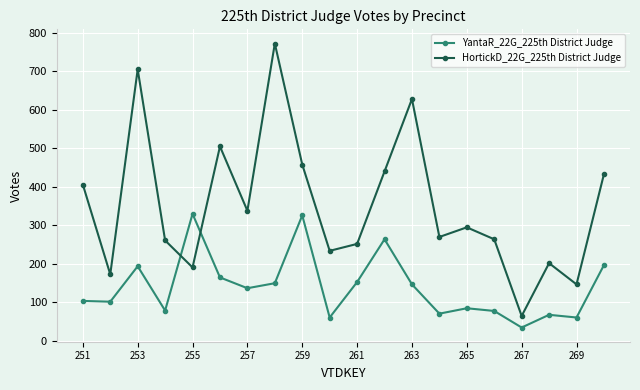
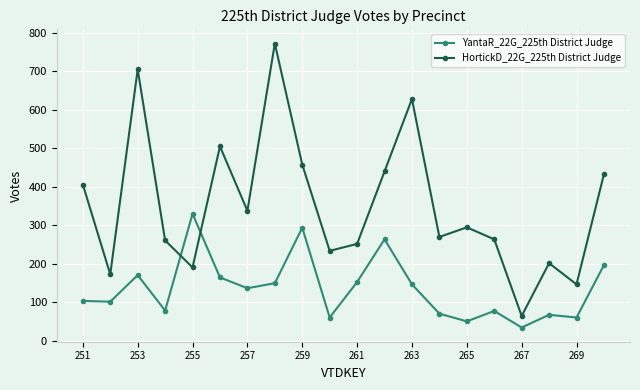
YantaR_22G_225th District Judge, 253: 190 -> 170
YantaR_22G_225th District Judge, 259: 330 -> 290
YantaR_22G_225th District Judge, 265: 90 -> 50
